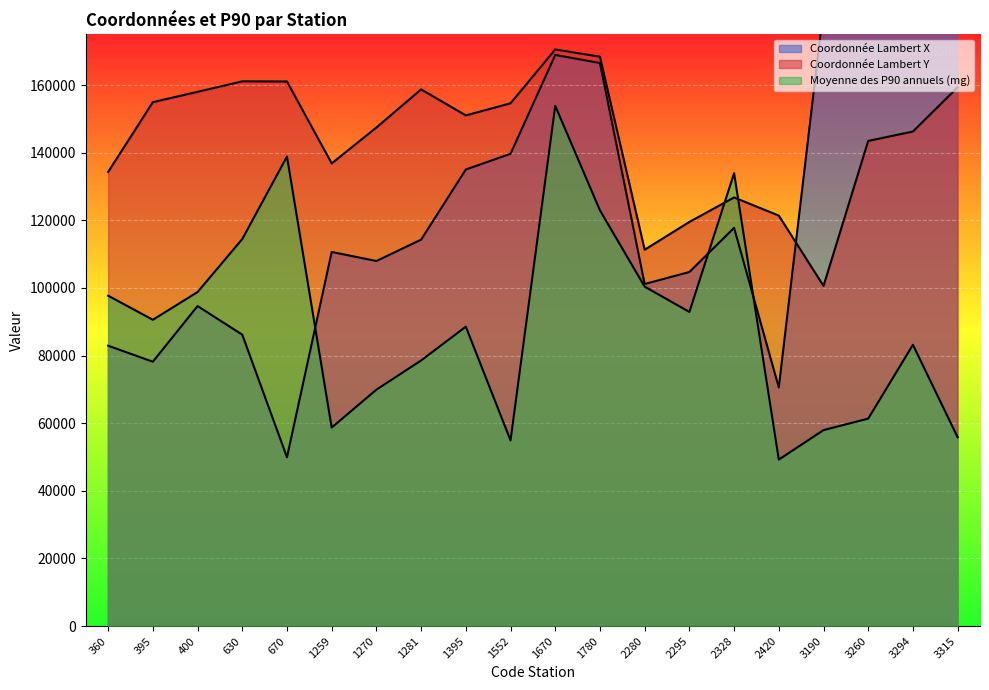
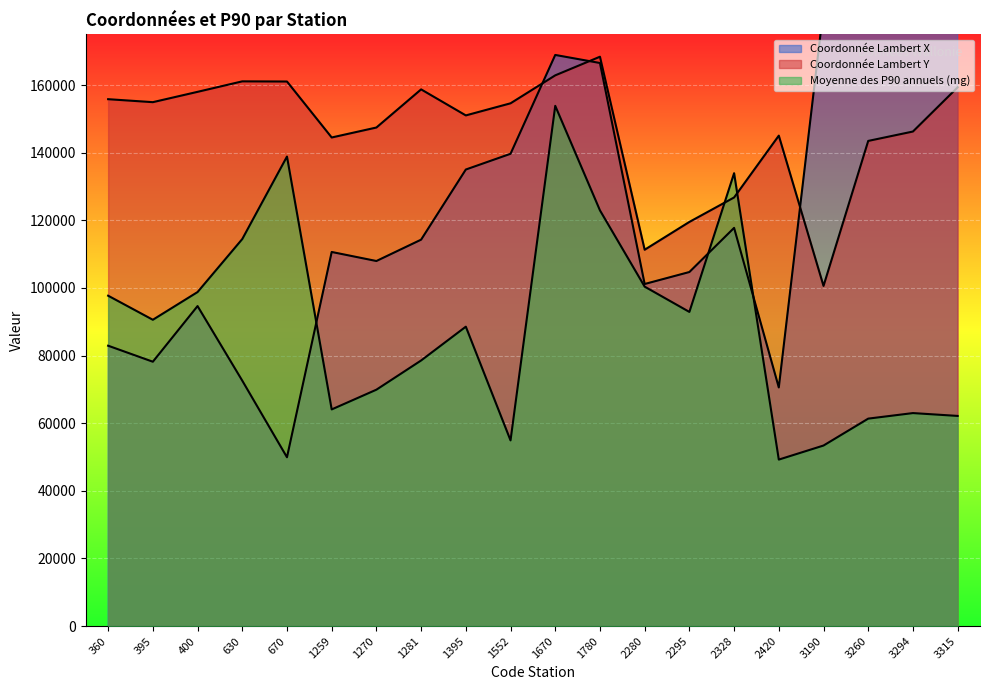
Coordonnée Lambert Y, 360: 134000 -> 156000
Coordonnée Lambert X, 630: 86000 -> 73000
Coordonnée Lambert Y, 1259: 137000 -> 145000
Moyenne des P90 annuels (mg), 1259: 59000 -> 64000
Coordonnée Lambert Y, 1670: 171000 -> 163000
Coordonnée Lambert Y, 2420: 121000 -> 145000
Moyenne des P90 annuels (mg), 3190: 58000 -> 53000
Moyenne des P90 annuels (mg), 3294: 83000 -> 63000
Moyenne des P90 annuels (mg), 3315: 56000 -> 62000
